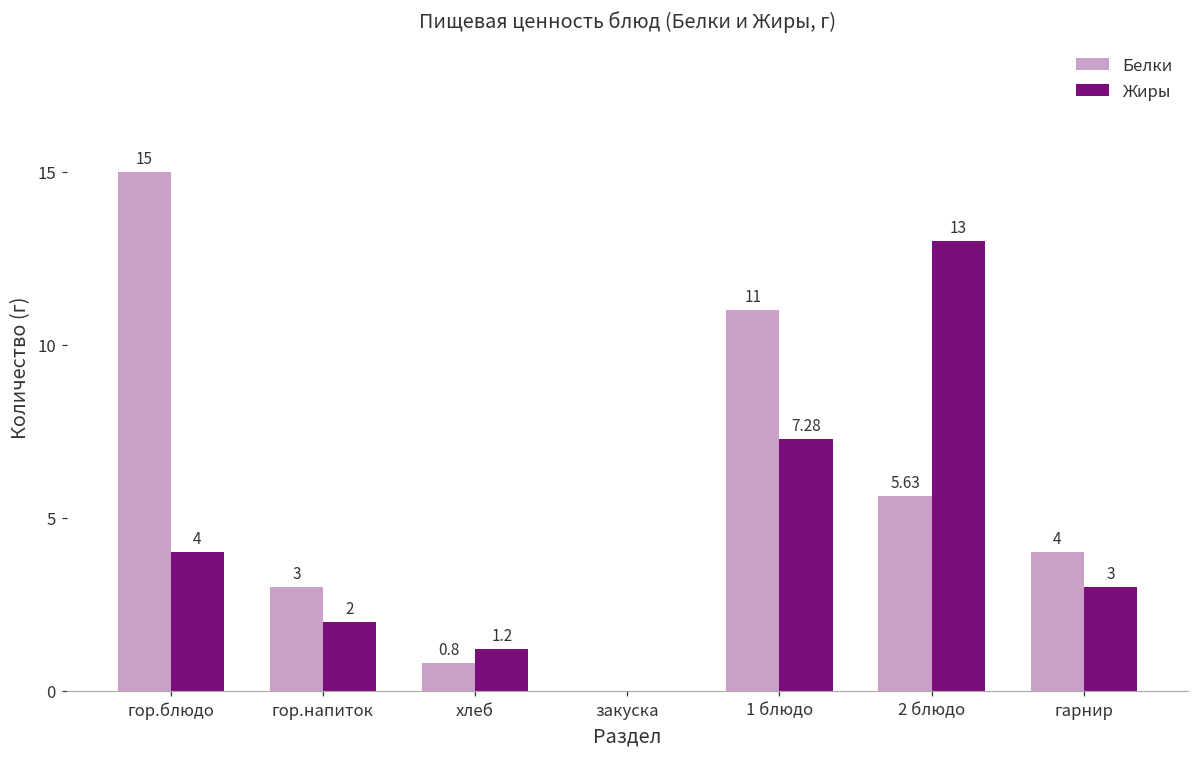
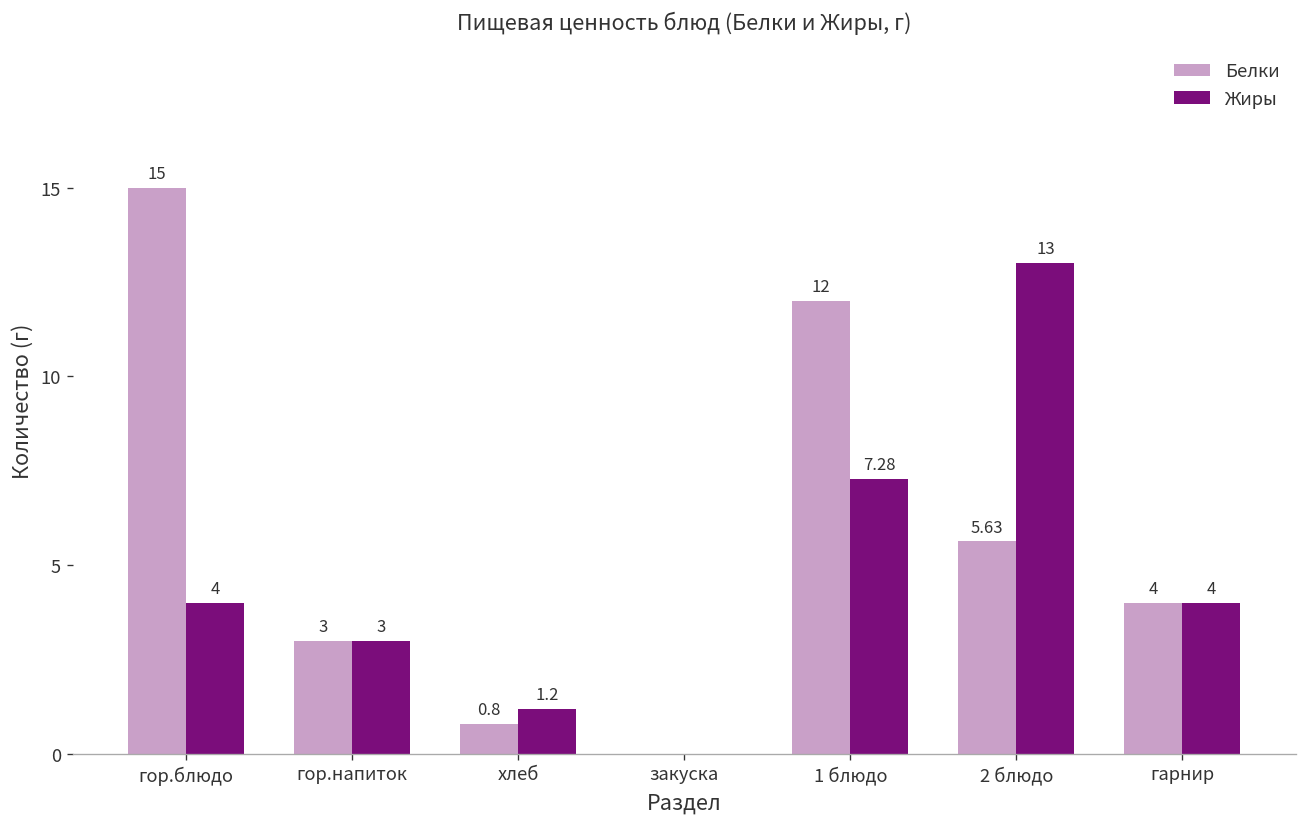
Жиры, гор.напиток: 2 -> 3
Белки, 1 блюдо: 11 -> 12
Жиры, гарнир: 3 -> 4
